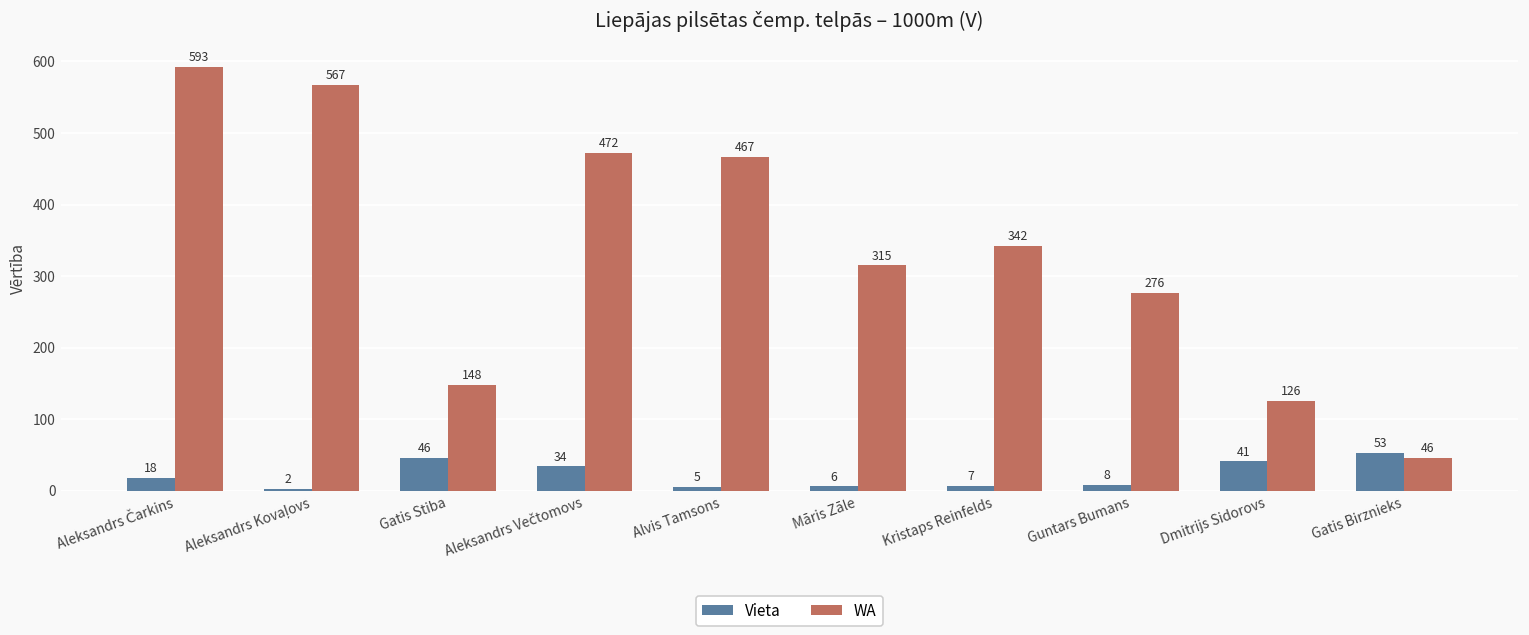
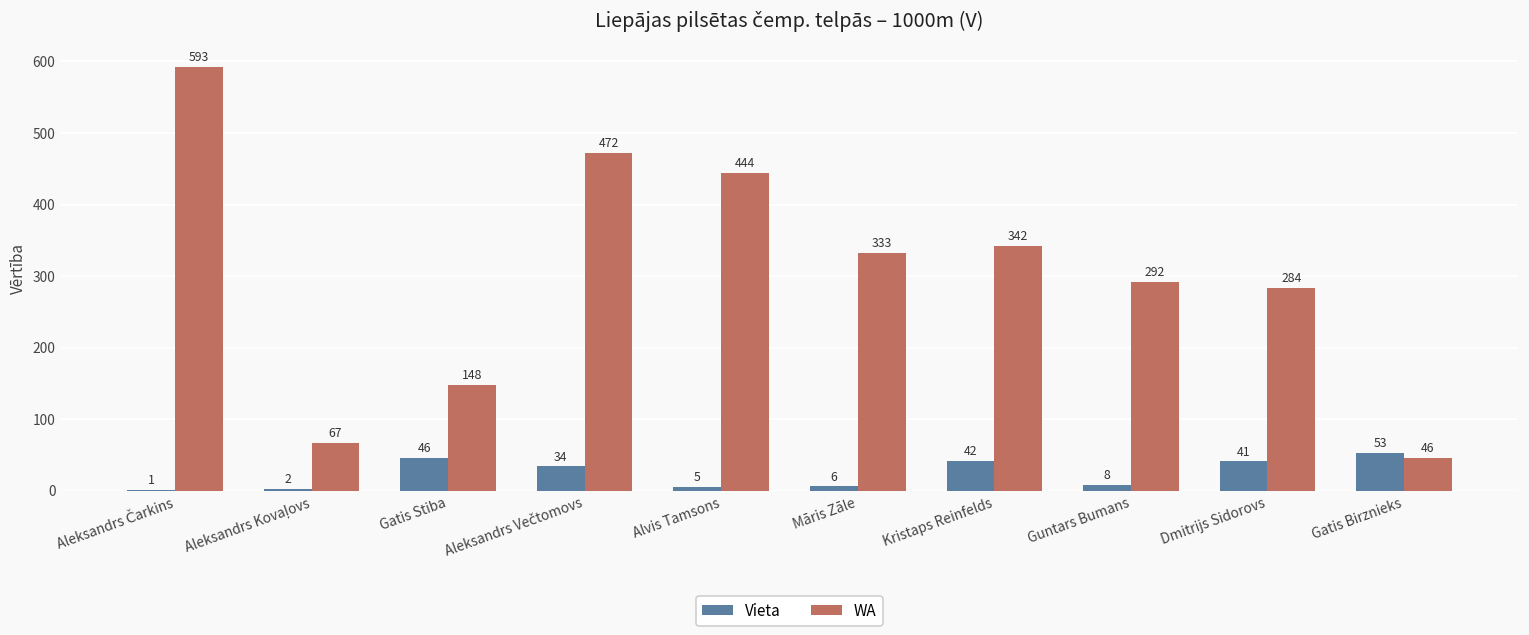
Vieta, Aleksandrs Čarkins: 18 -> 1
WA, Aleksandrs Kovaļovs: 567 -> 67
WA, Alvis Tamsons: 467 -> 444
WA, Māris Zāle: 315 -> 333
Vieta, Kristaps Reinfelds: 7 -> 42
WA, Guntars Bumans: 276 -> 292
WA, Dmitrijs Sidorovs: 126 -> 284
